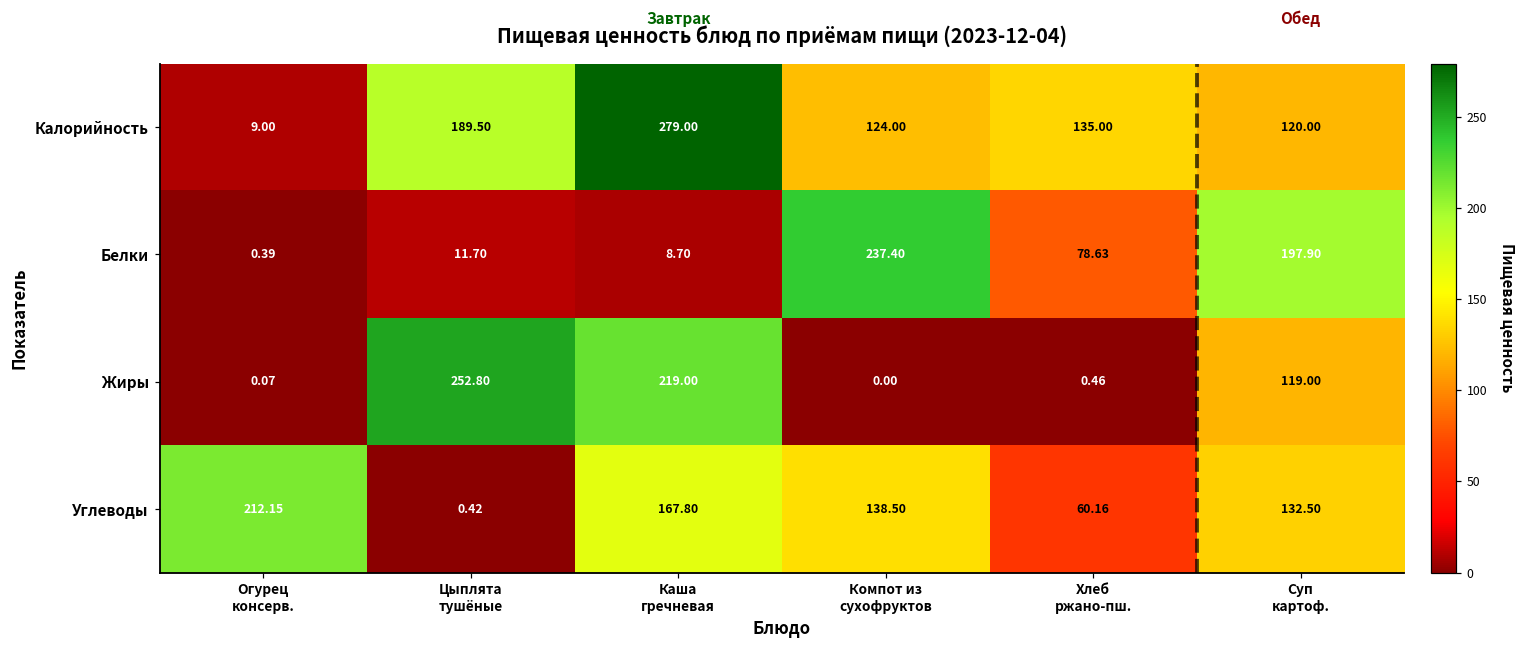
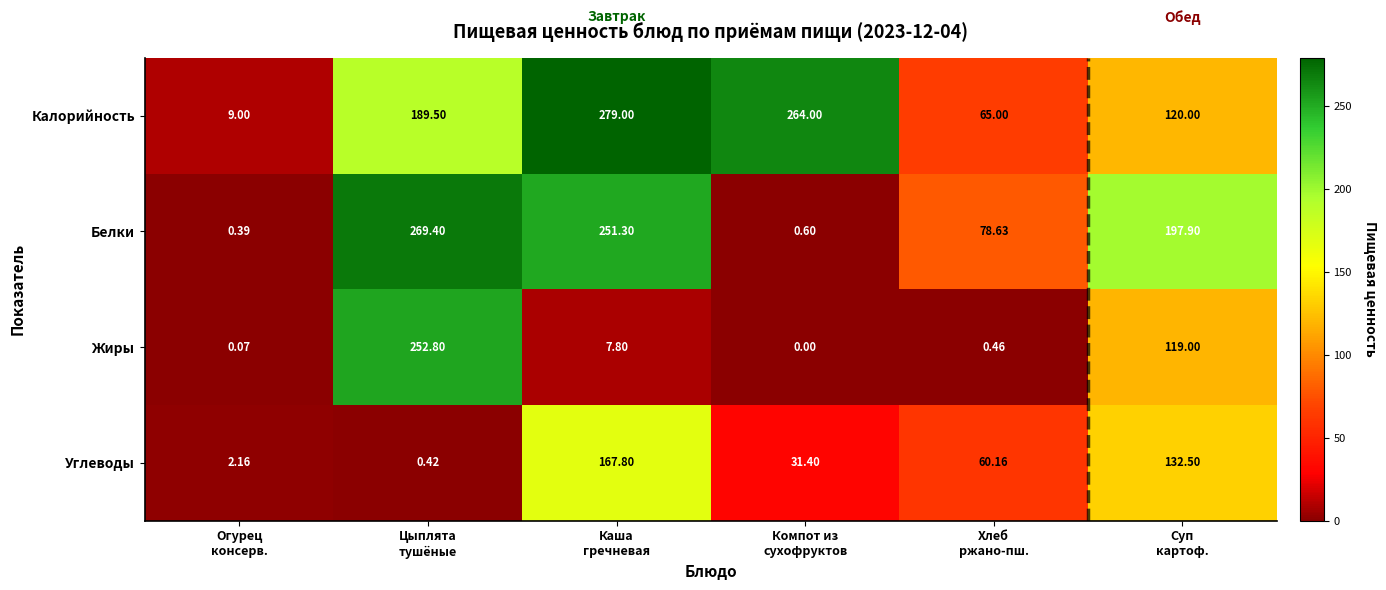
Калорийность, Компот из сухофруктов: 124.00 -> 264.00
Калорийность, Хлеб ржано-пш.: 135.00 -> 65.00
Белки, Цыплята тушёные: 11.70 -> 269.40
Белки, Каша гречневая: 8.70 -> 251.30
Белки, Компот из сухофруктов: 237.40 -> 0.60
Жиры, Каша гречневая: 219.00 -> 7.80
Углеводы, Огурец консерв.: 212.15 -> 2.16
Углеводы, Компот из сухофруктов: 138.50 -> 31.40
